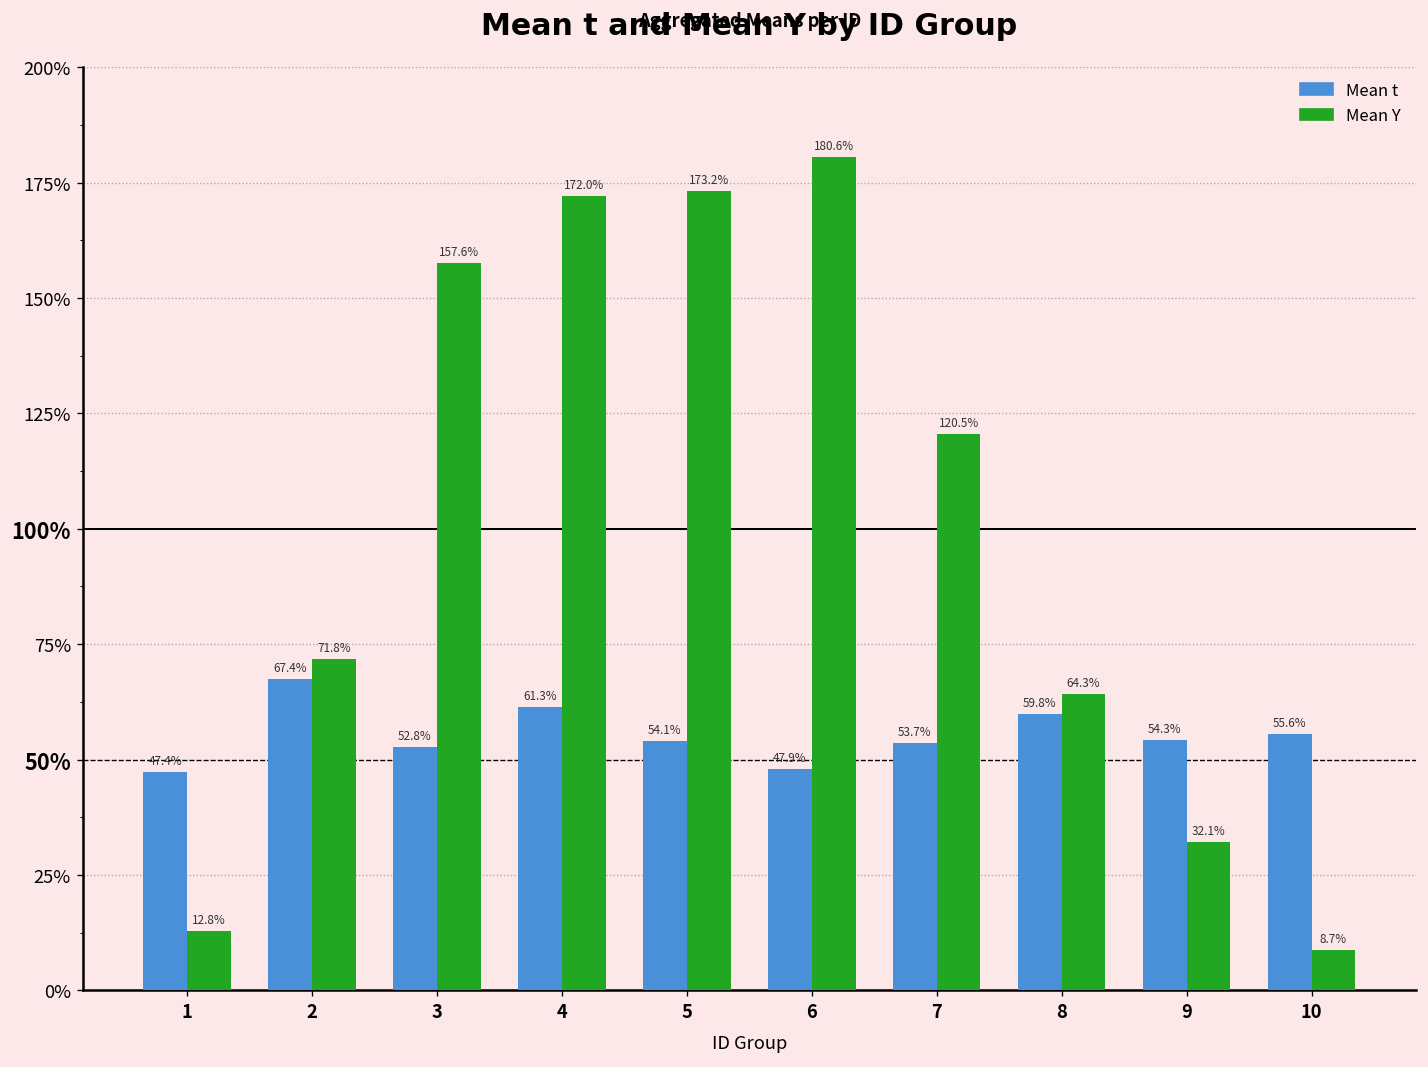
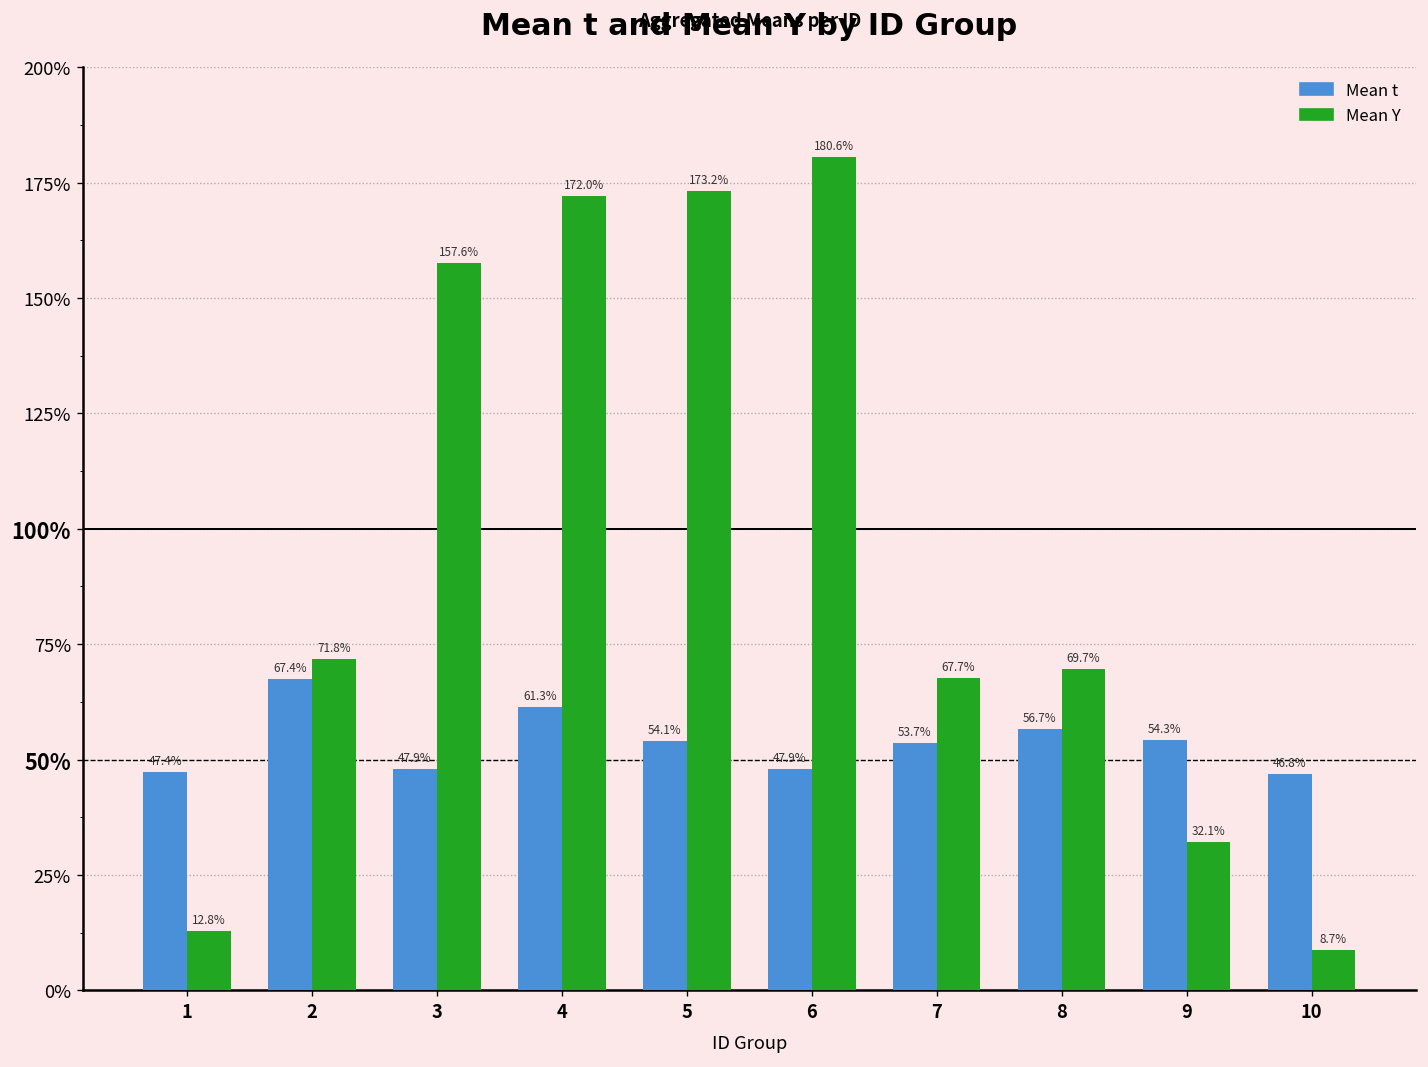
Mean t, 3: 52.8% -> 47.9%
Mean Y, 7: 120.5% -> 67.7%
Mean t, 8: 59.8% -> 56.7%
Mean Y, 8: 64.3% -> 69.7%
Mean t, 10: 55.6% -> 46.8%
